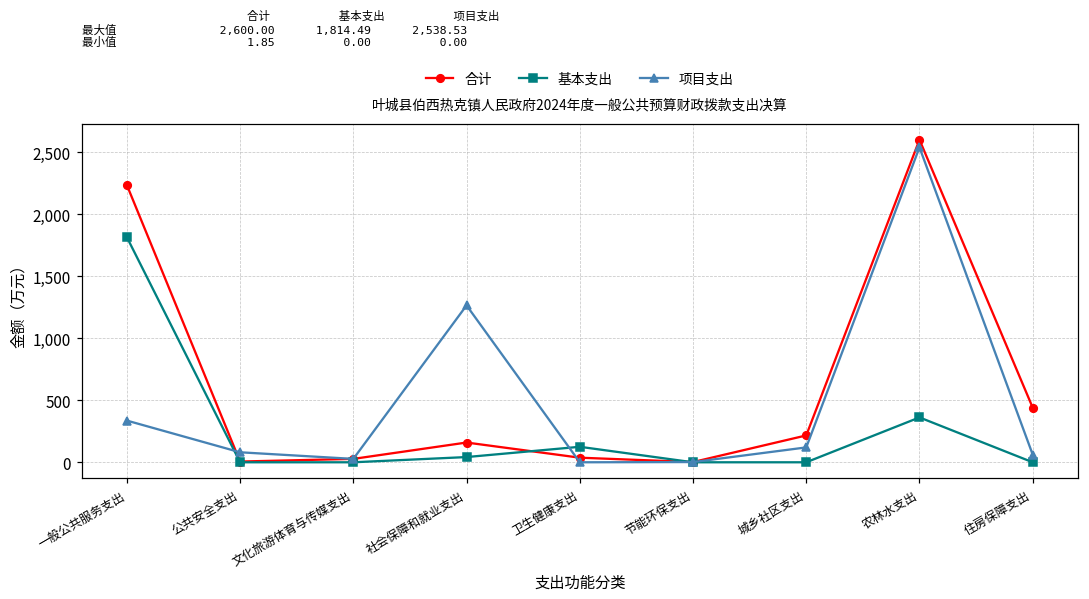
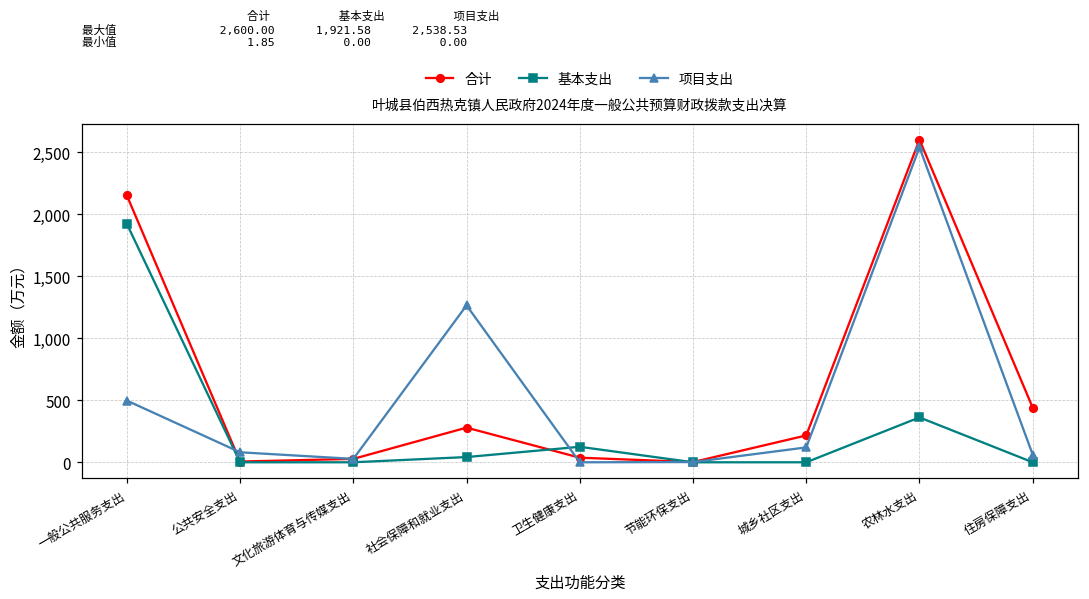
合计, 一般公共服务支出: 2,230 -> 2,150
基本支出, 一般公共服务支出: 1,814.49 -> 1,921.58
项目支出, 一般公共服务支出: 340 -> 500
合计, 社会保障和就业支出: 160 -> 280
